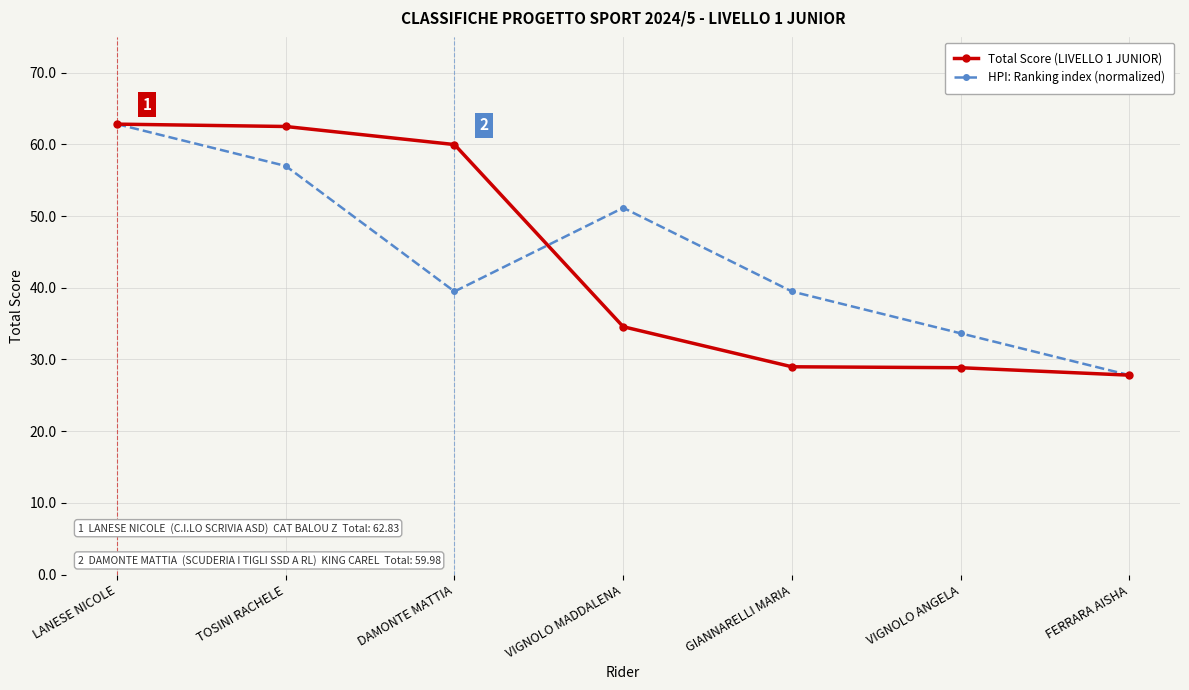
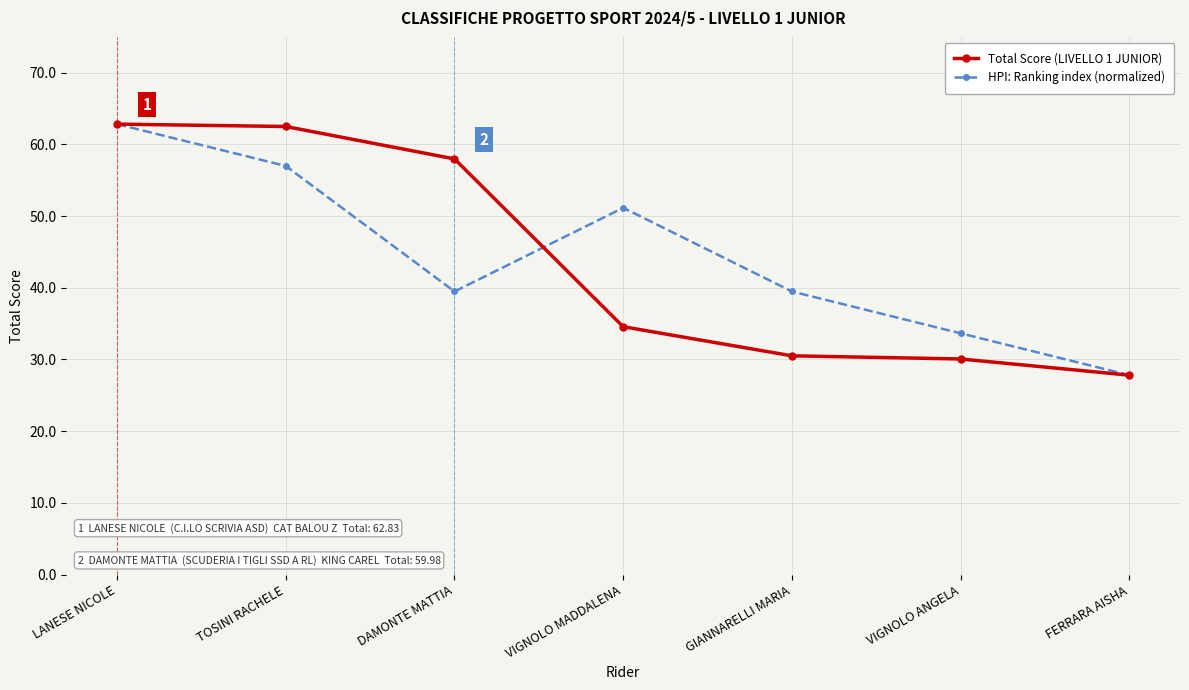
Total Score (LIVELLO 1 JUNIOR), DAMONTE MATTIA: 60 -> 58
Total Score (LIVELLO 1 JUNIOR), GIANNARELLI MARIA: 29 -> 31
Total Score (LIVELLO 1 JUNIOR), VIGNOLO ANGELA: 29 -> 30
